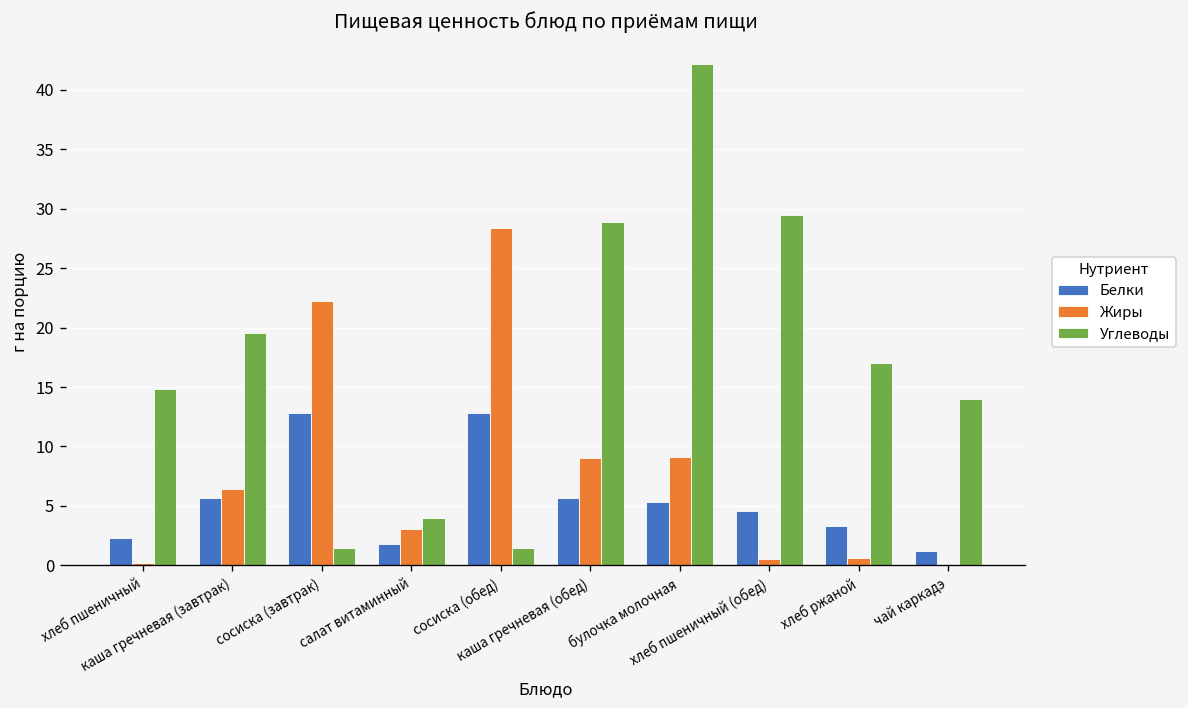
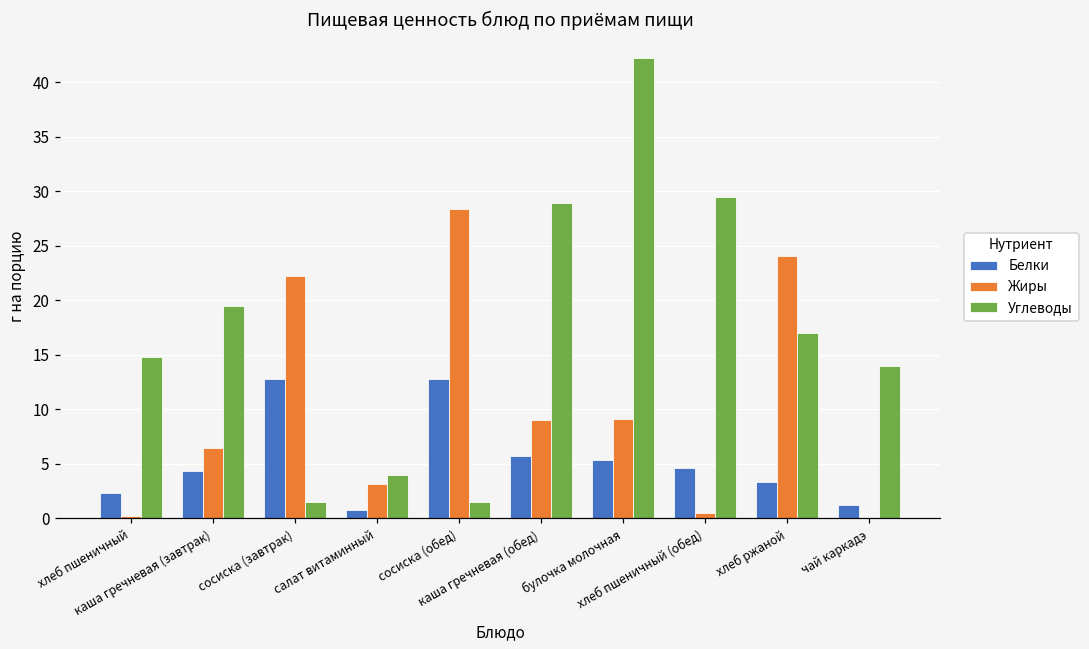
Белки, каша гречневая (завтрак): 6 -> 4
Белки, салат витаминный: 2 -> 1
Жиры, хлеб ржаной: 1 -> 24
